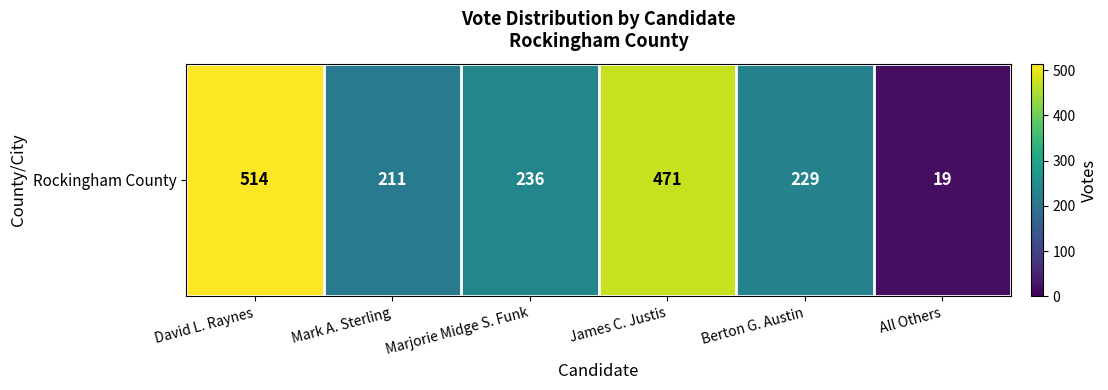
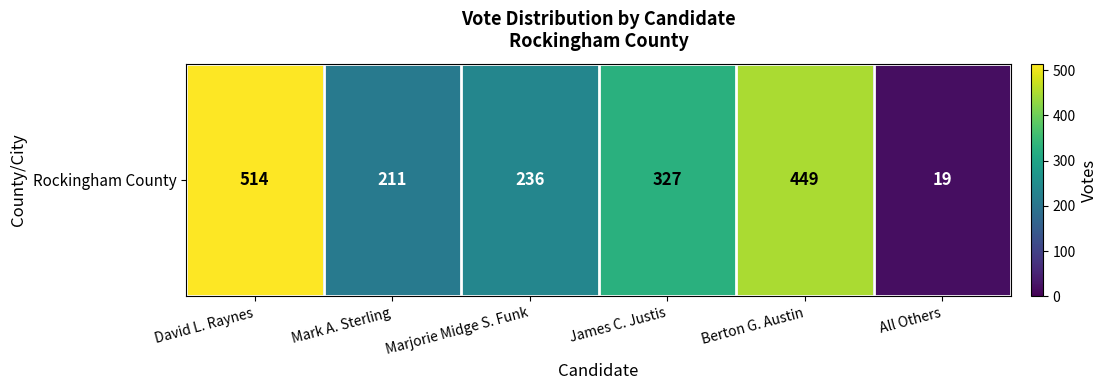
Rockingham County, James C. Justis: 471 -> 327
Rockingham County, Berton G. Austin: 229 -> 449
